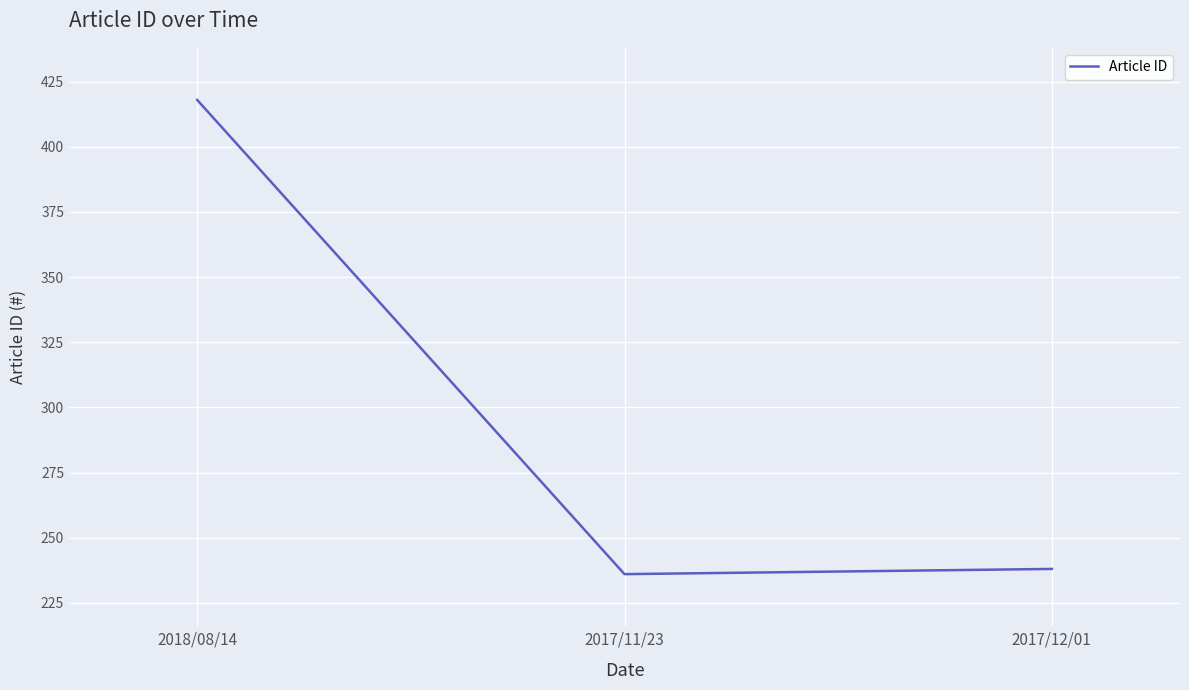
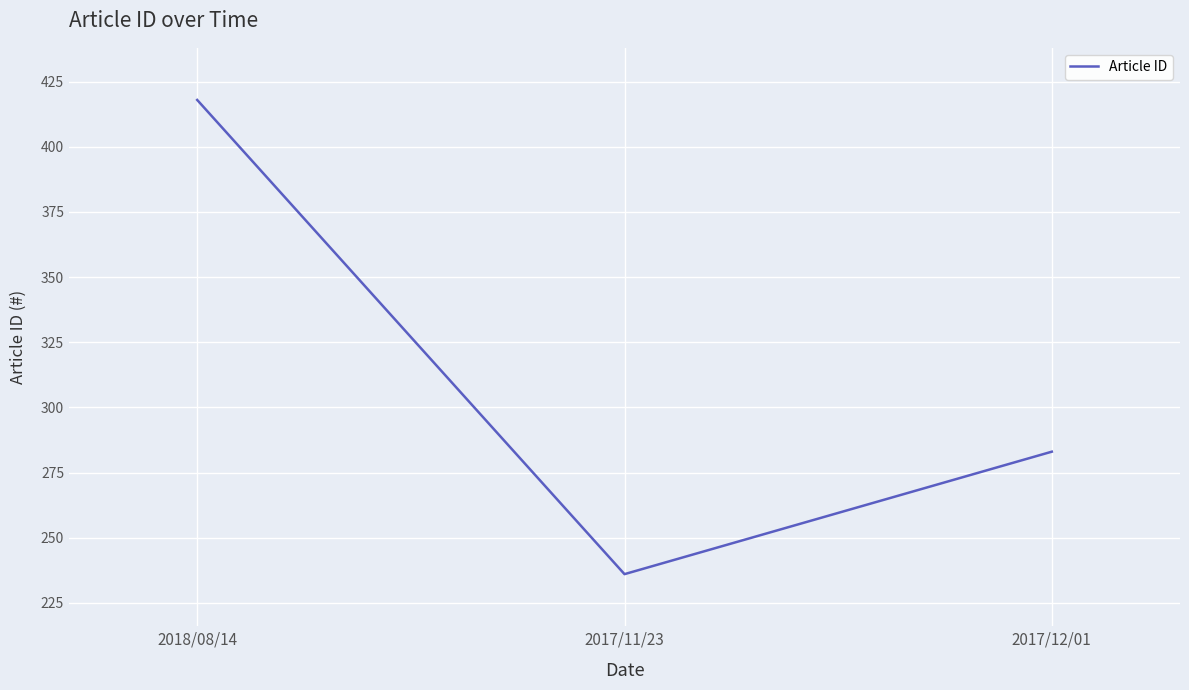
2017/12/01: 238 -> 283
